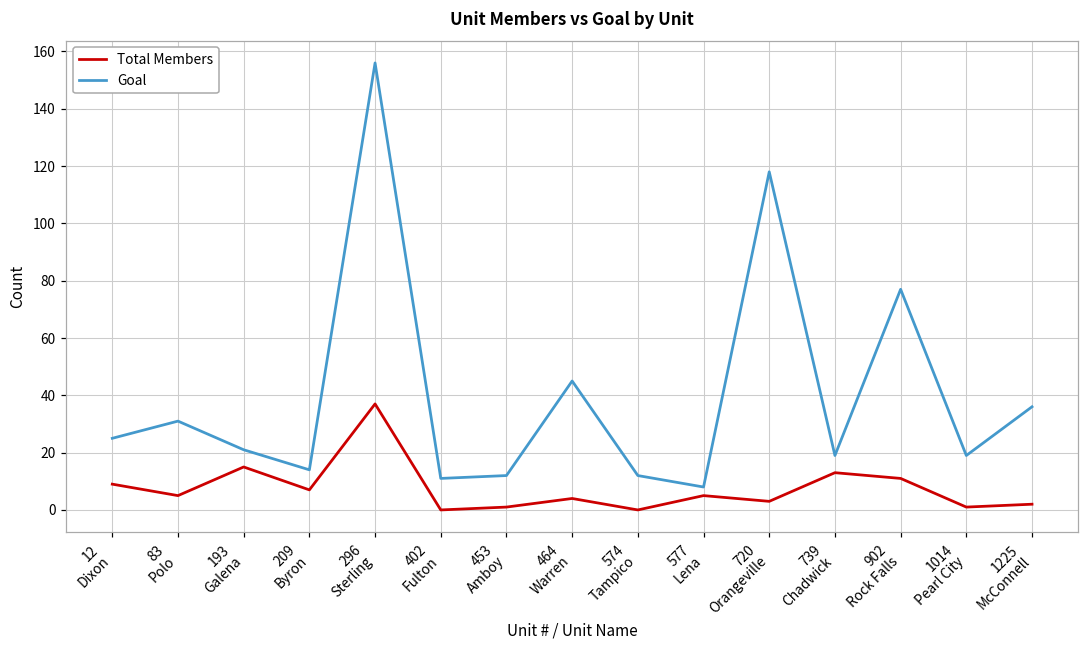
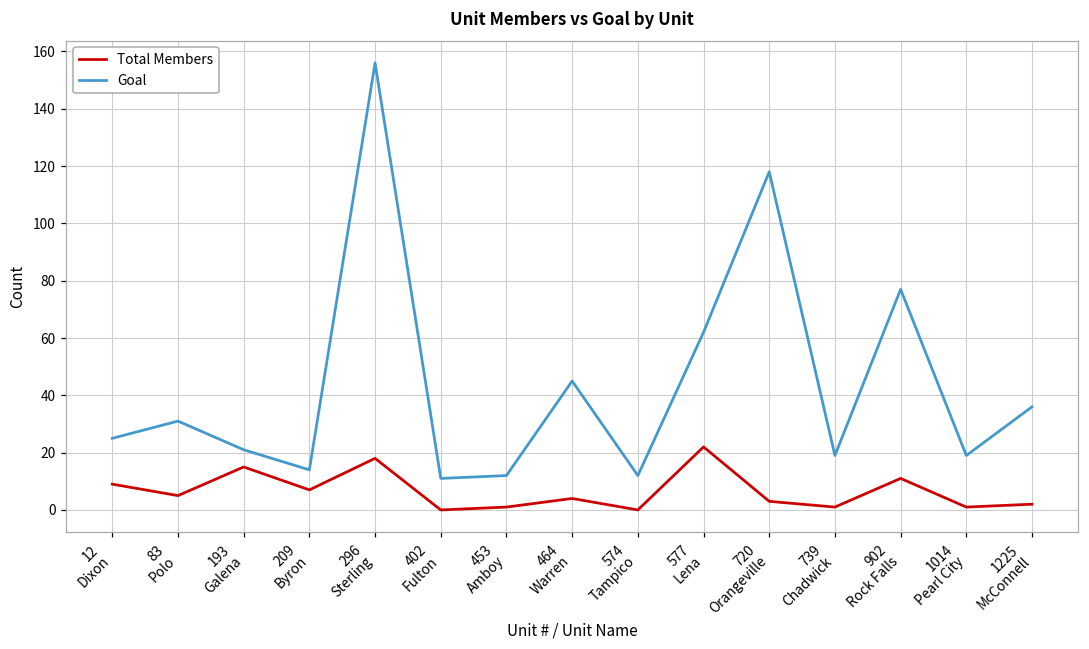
Total Members, 296 Sterling: 37 -> 18
Total Members, 577 Lena: 5 -> 22
Goal, 577 Lena: 8 -> 62
Total Members, 739 Chadwick: 13 -> 1
